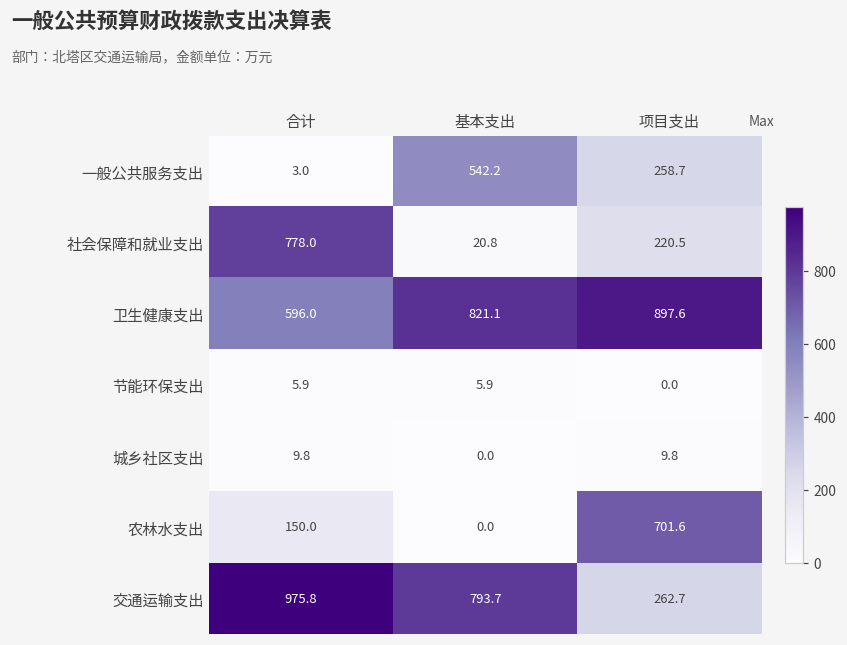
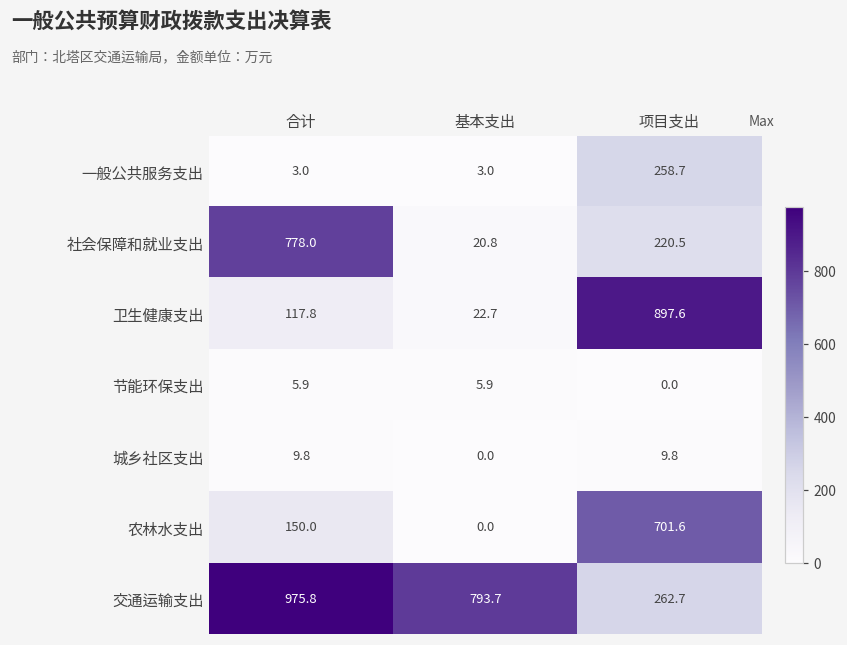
一般公共服务支出, 基本支出: 542.2 -> 3.0
卫生健康支出, 合计: 596.0 -> 117.8
卫生健康支出, 基本支出: 821.1 -> 22.7
